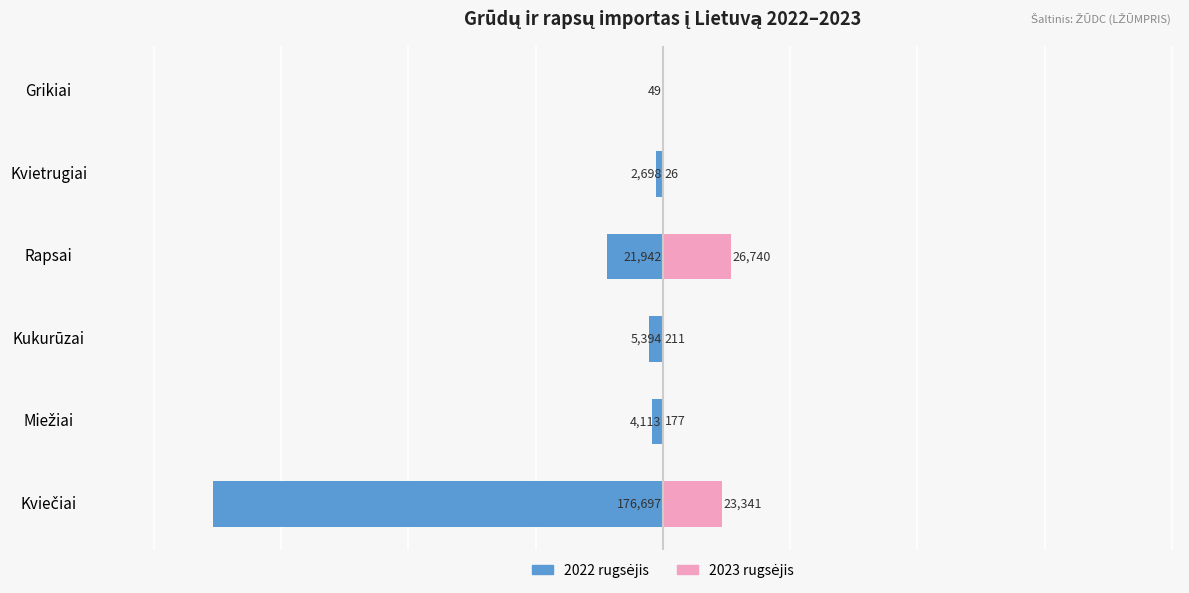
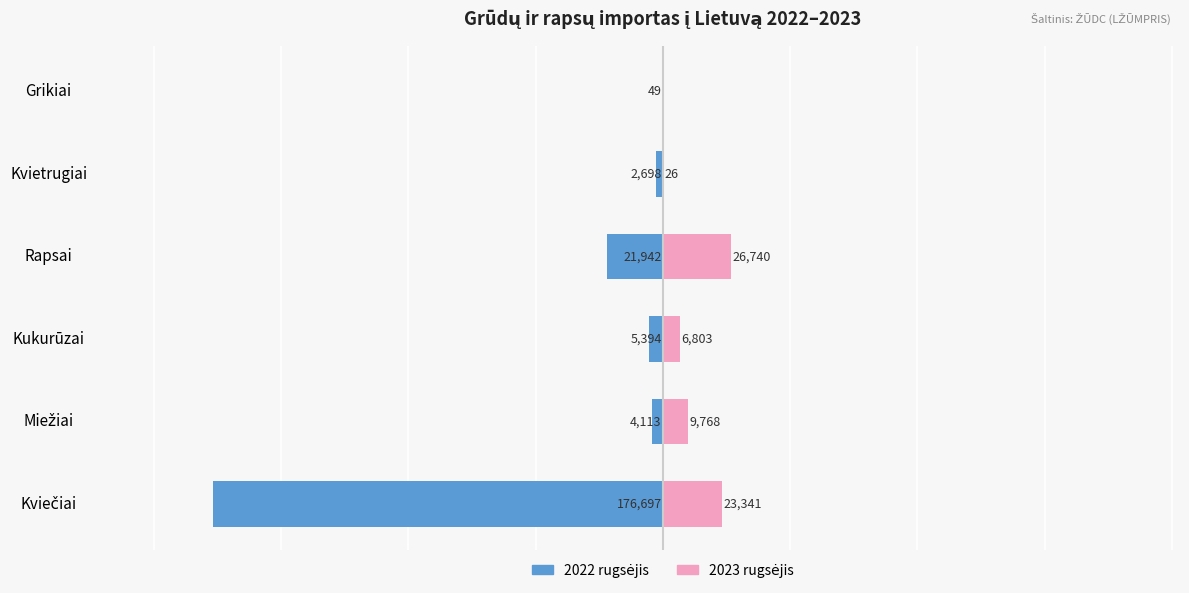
2023 rugsėjis, Kukurūzai: 211 -> 6,803
2023 rugsėjis, Miežiai: 177 -> 9,768
